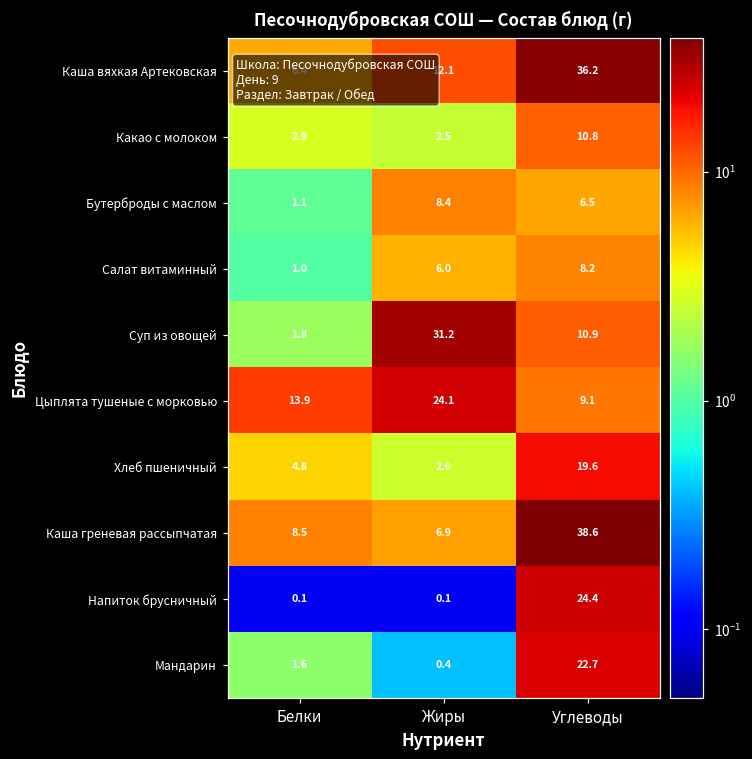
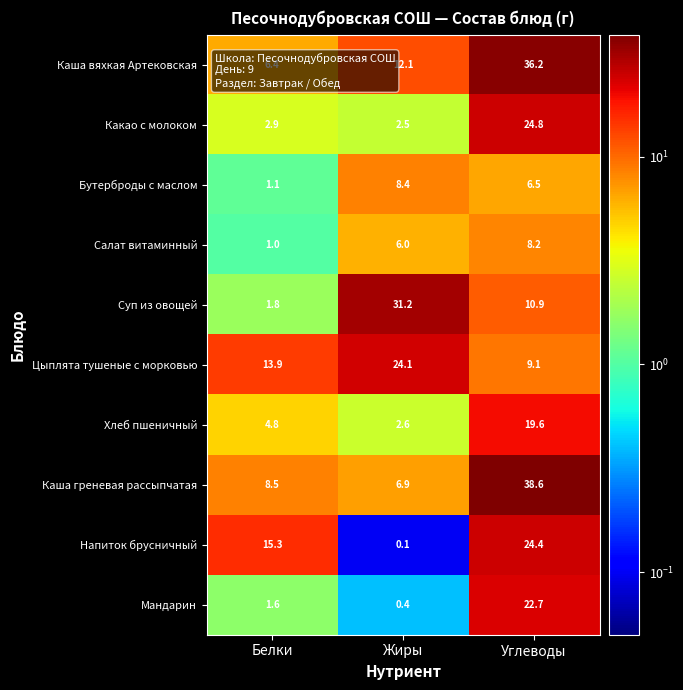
Какао с молоком, Углеводы: 10.8 -> 24.8
Напиток брусничный, Белки: 0.1 -> 15.3
